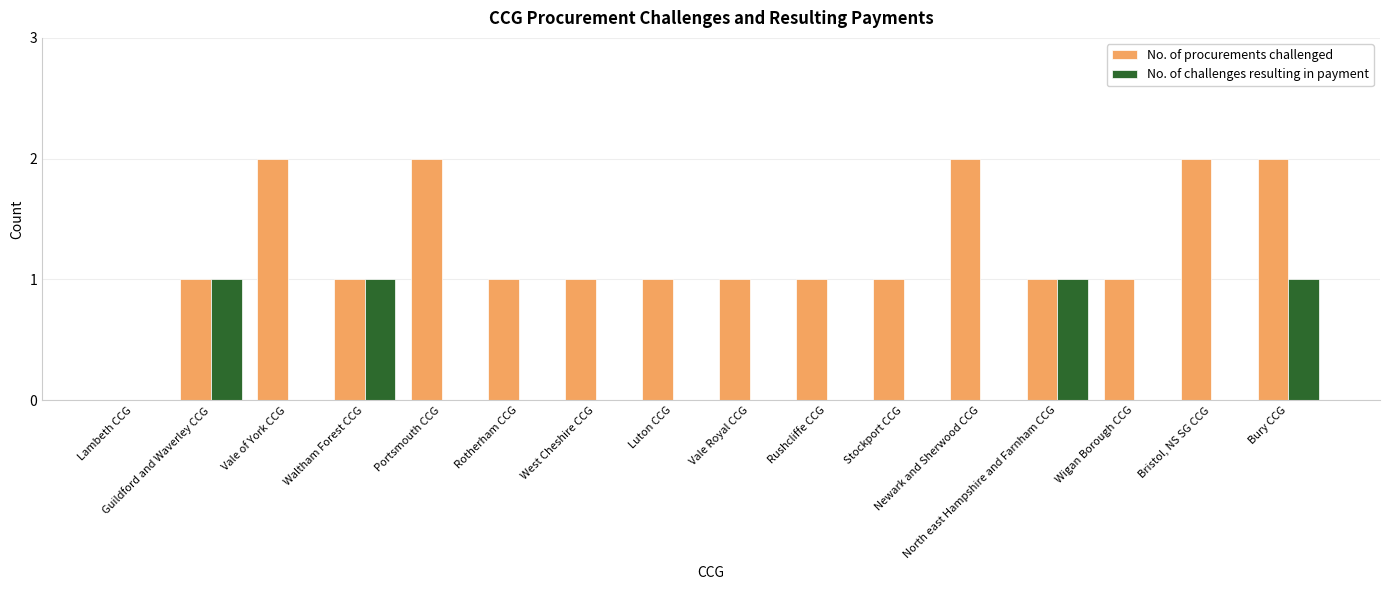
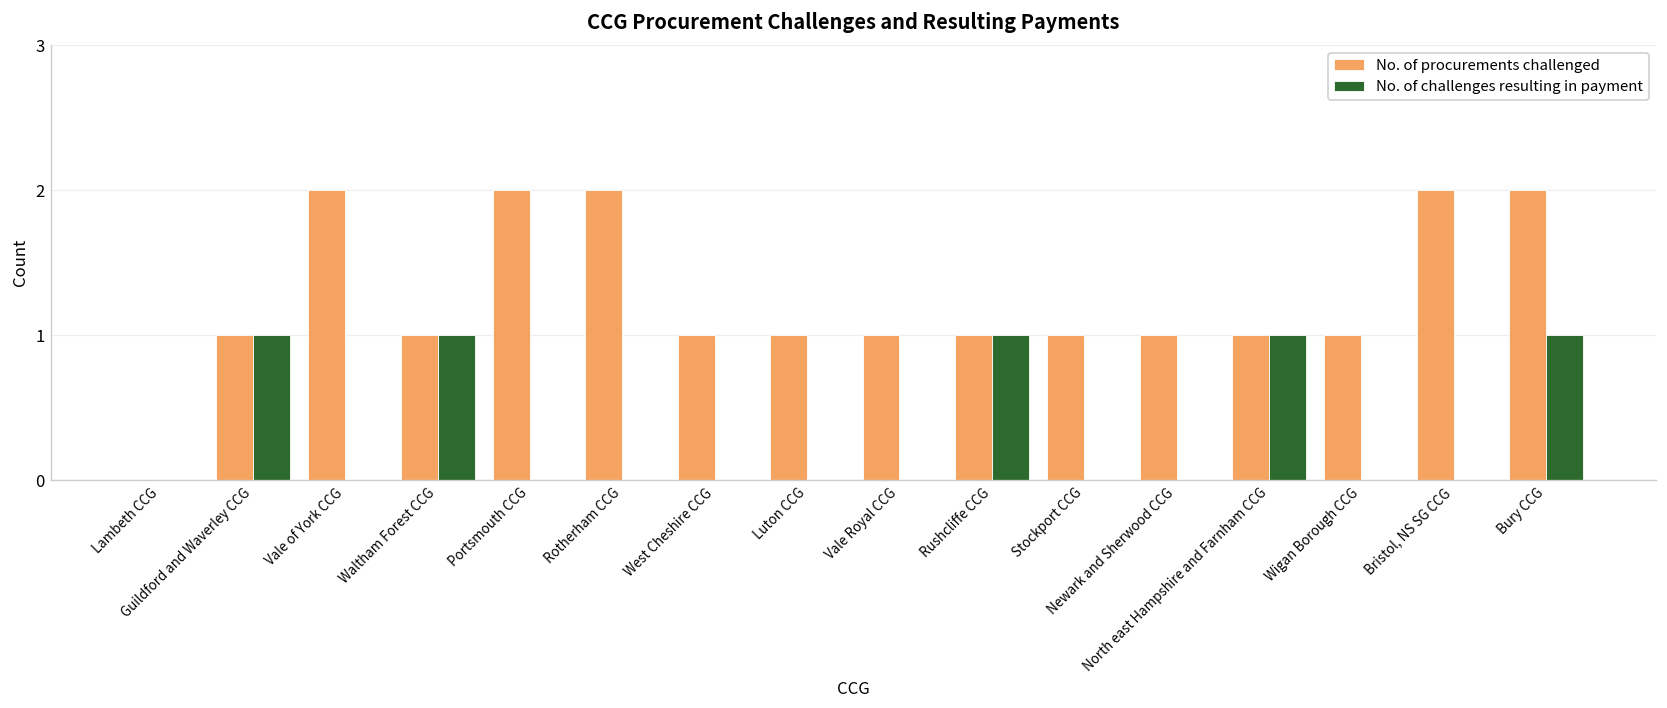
No. of procurements challenged, Rotherham CCG: 1 -> 2
No. of challenges resulting in payment, Rushcliffe CCG: 0 -> 1
No. of procurements challenged, Newark and Sherwood CCG: 2 -> 1
